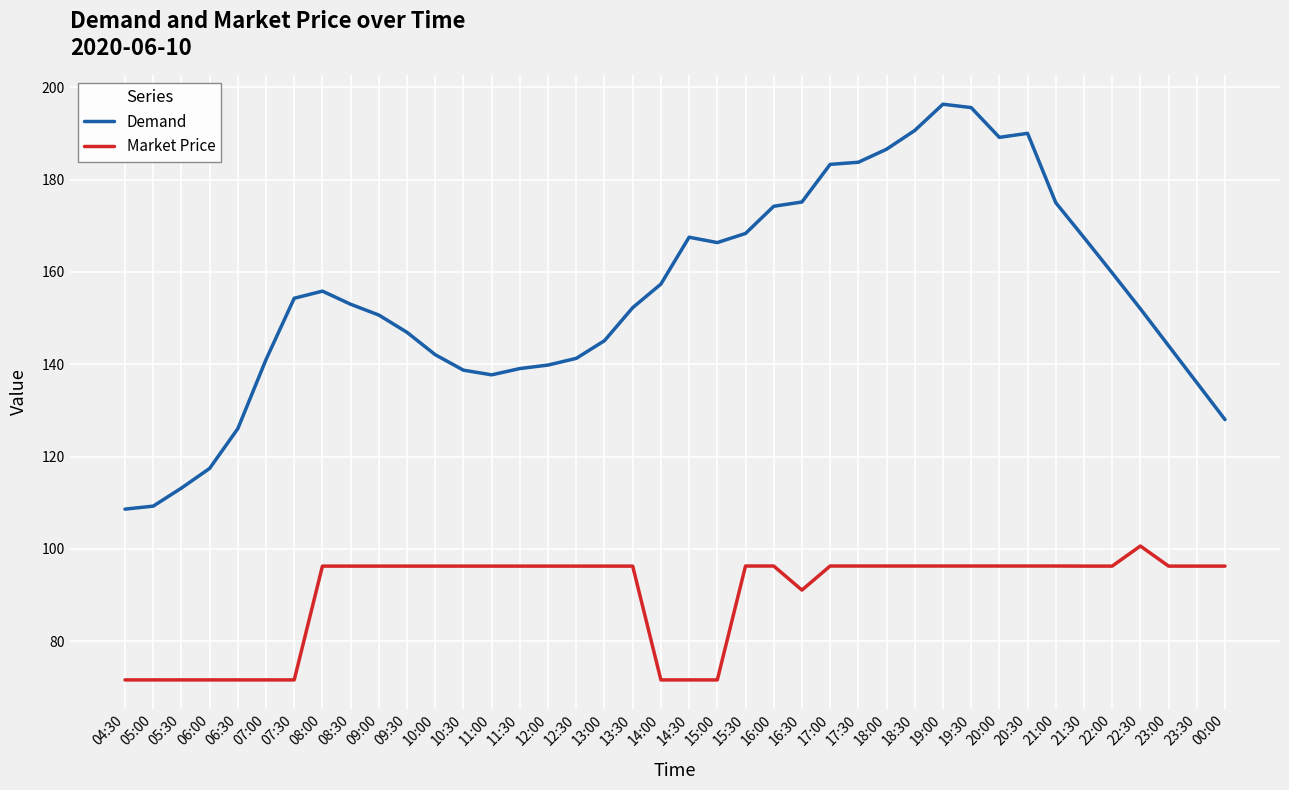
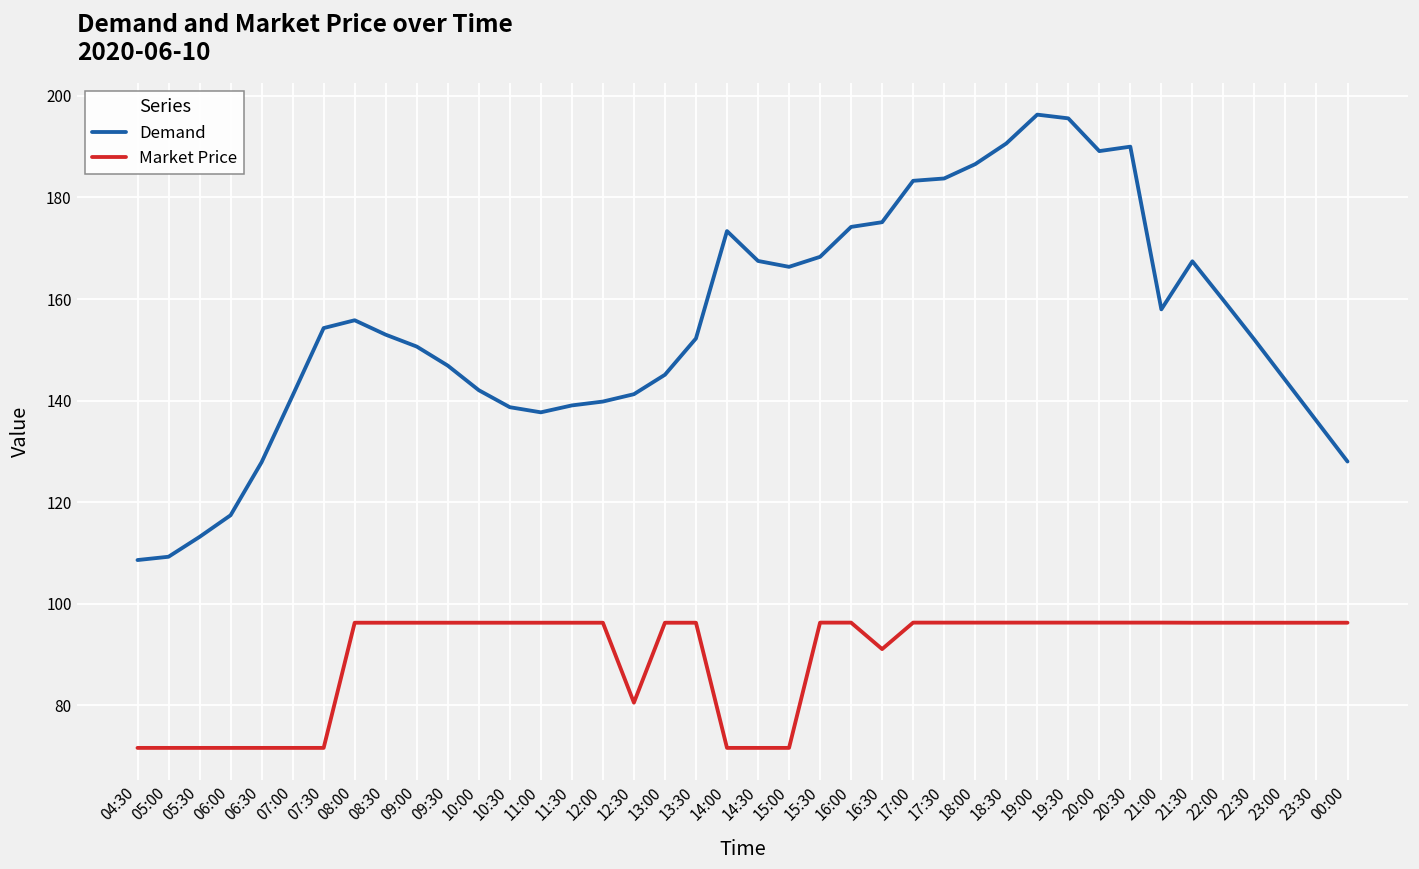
Demand, 06:30: 126 -> 128
Market Price, 12:30: 96 -> 81
Demand, 14:00: 157 -> 173
Demand, 21:00: 175 -> 158
Market Price, 22:30: 101 -> 96
